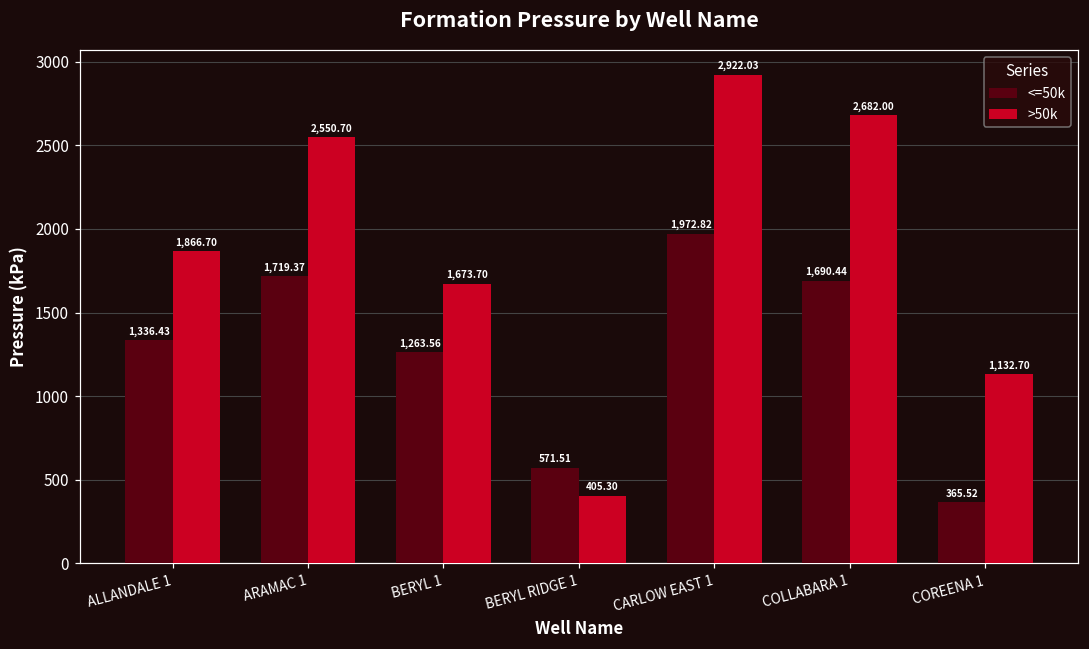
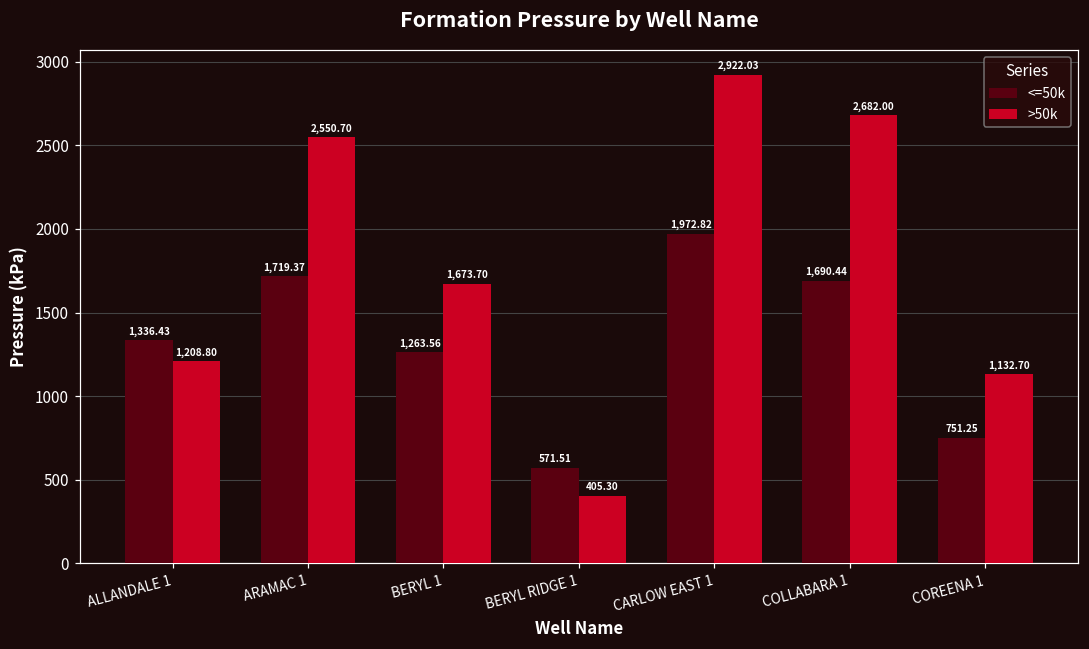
>50k, ALLANDALE 1: 1,866.70 -> 1,208.80
<=50k, COREENA 1: 365.52 -> 751.25
